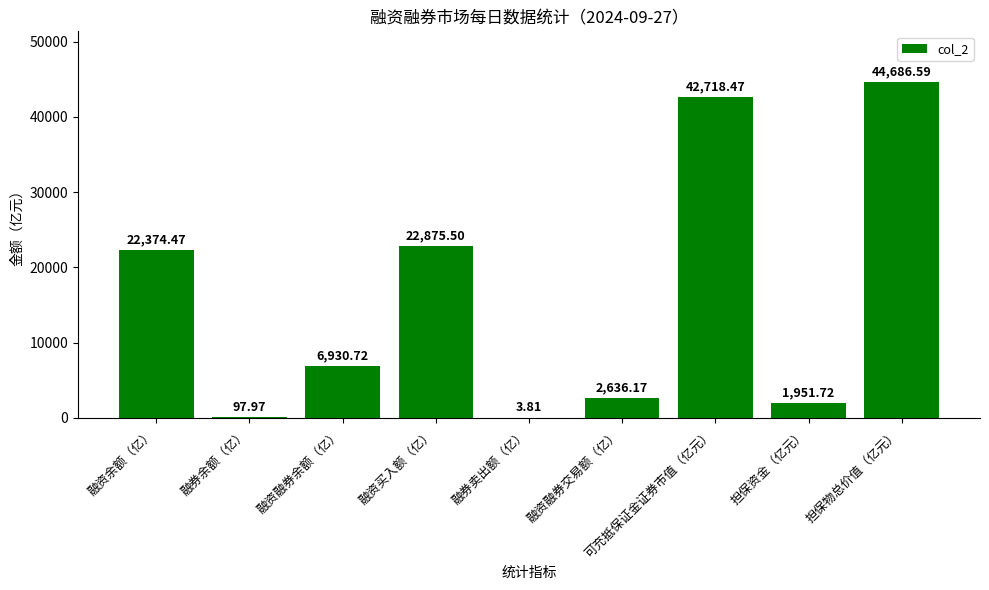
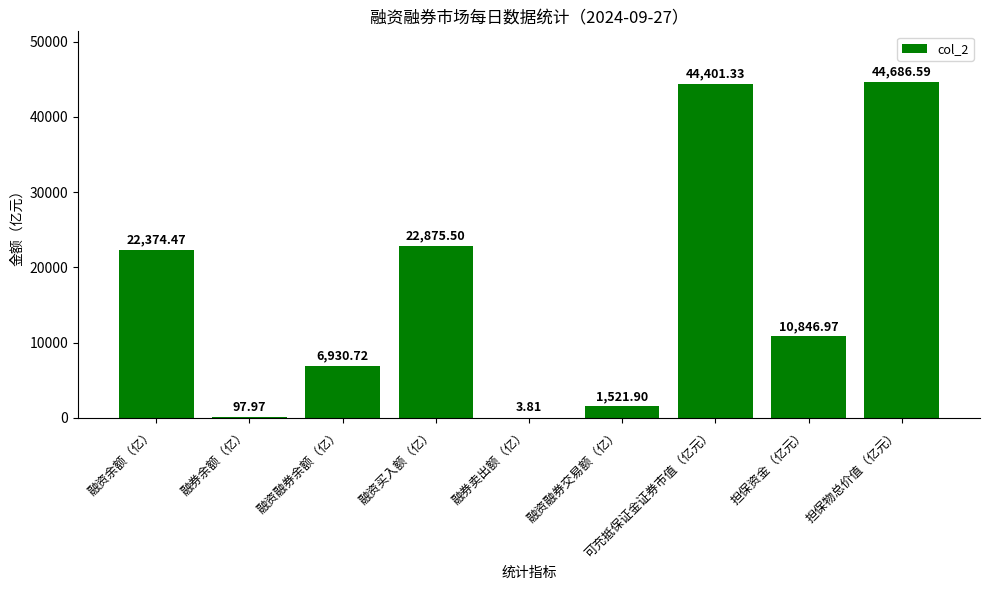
融资融券交易额（亿）: 2,636.17 -> 1,521.90
可充抵保证金证券市值（亿元）: 42,718.47 -> 44,401.33
担保资金（亿元）: 1,951.72 -> 10,846.97
